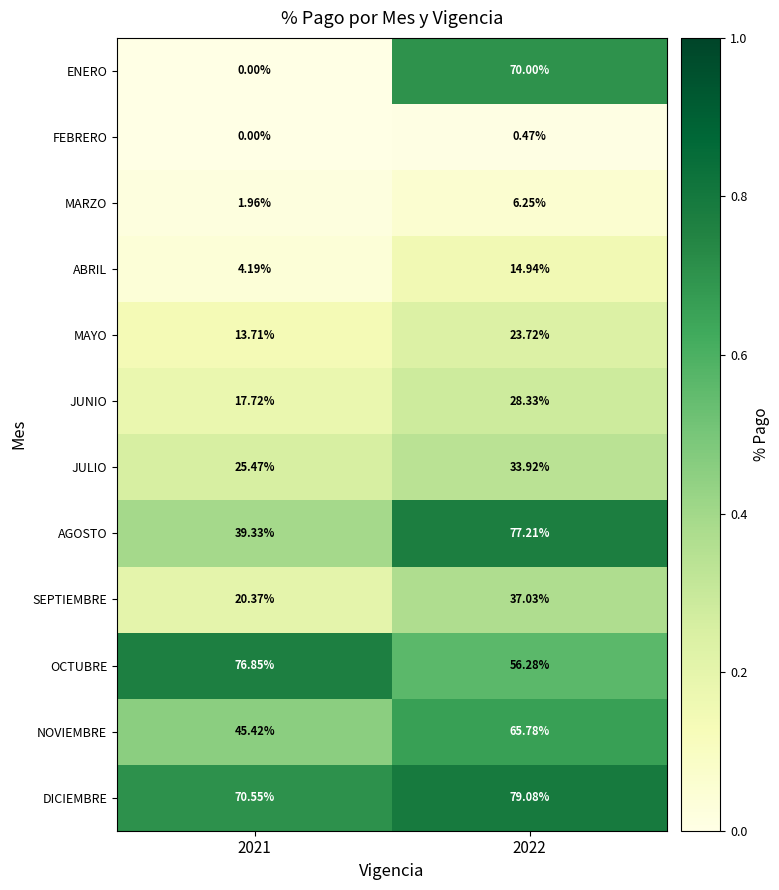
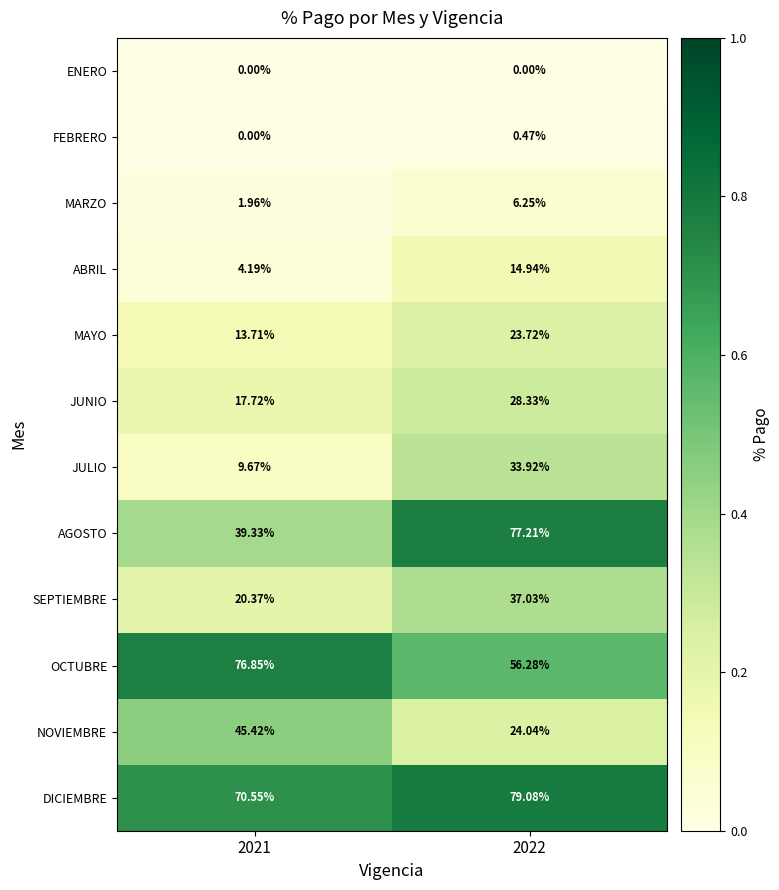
ENERO, 2022: 70.00% -> 0.00%
JULIO, 2021: 25.47% -> 9.67%
NOVIEMBRE, 2022: 65.78% -> 24.04%
